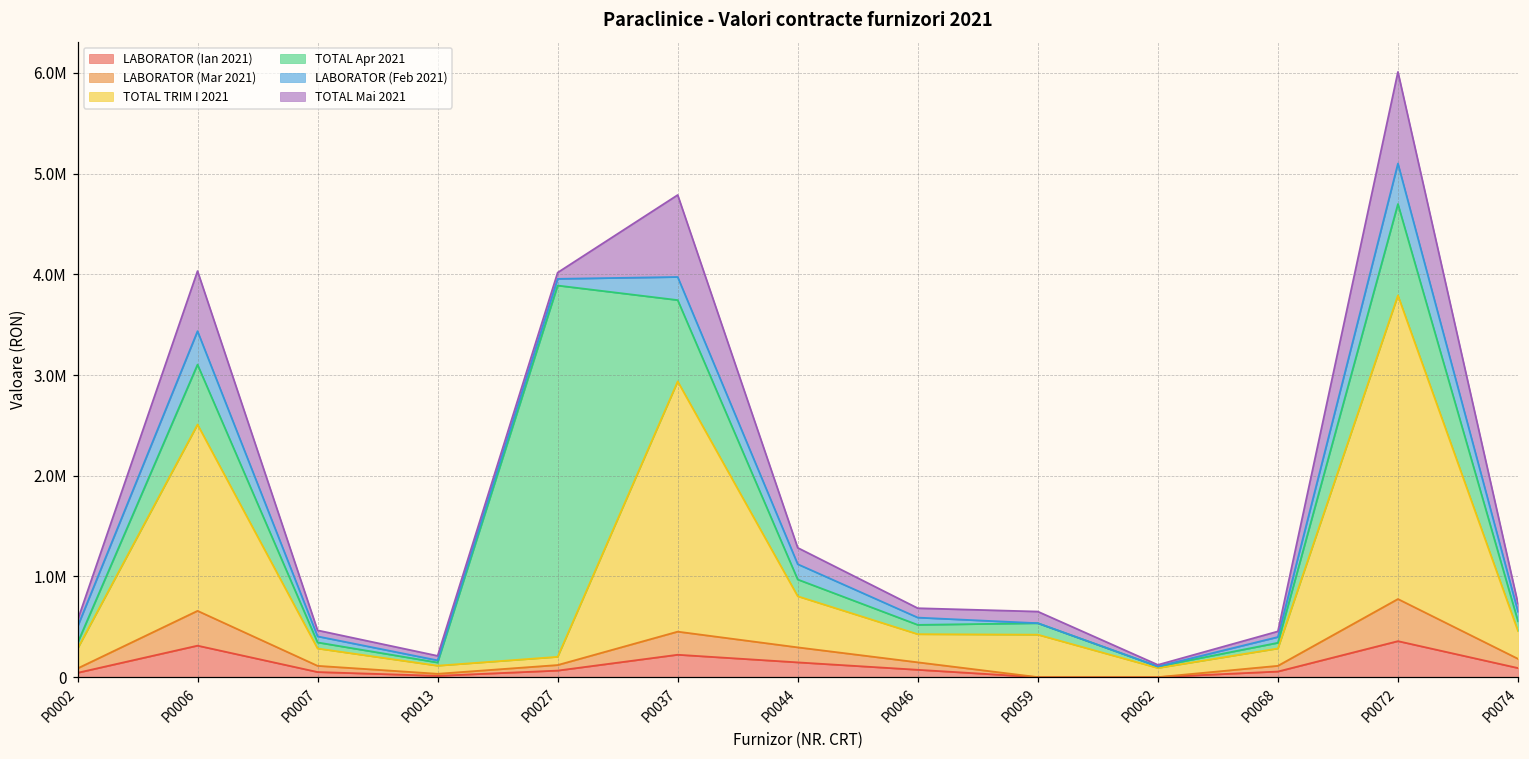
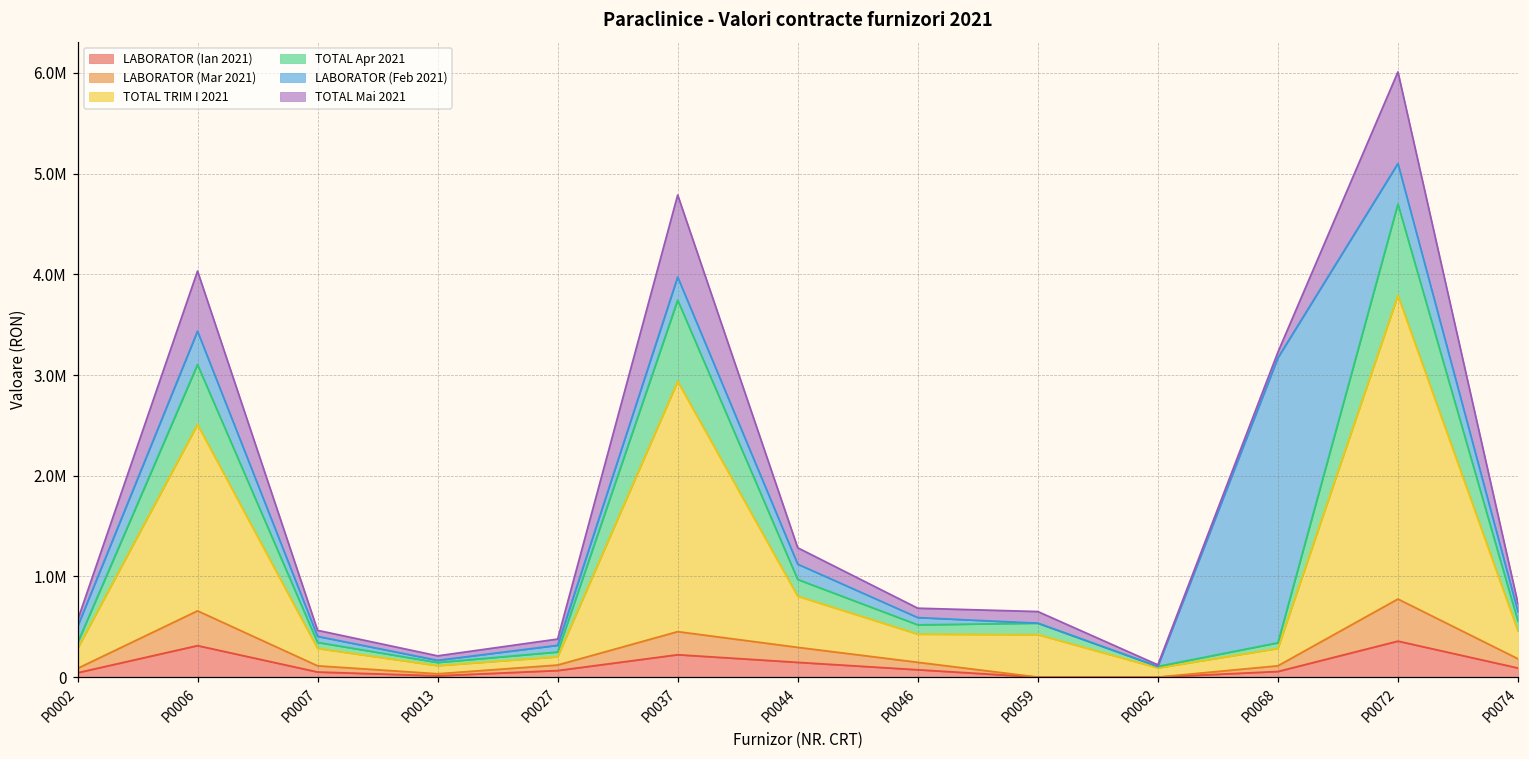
TOTAL Apr 2021, P0027: 3700000 -> 0
LABORATOR (Feb 2021), P0068: 100000 -> 2800000
